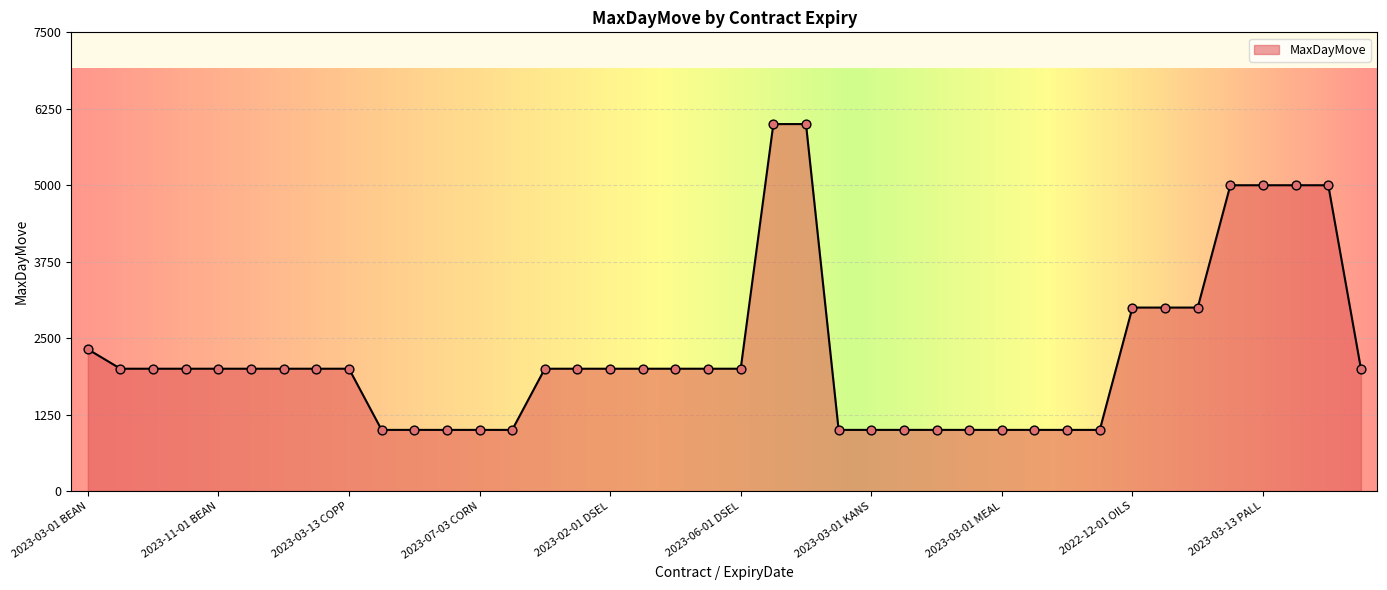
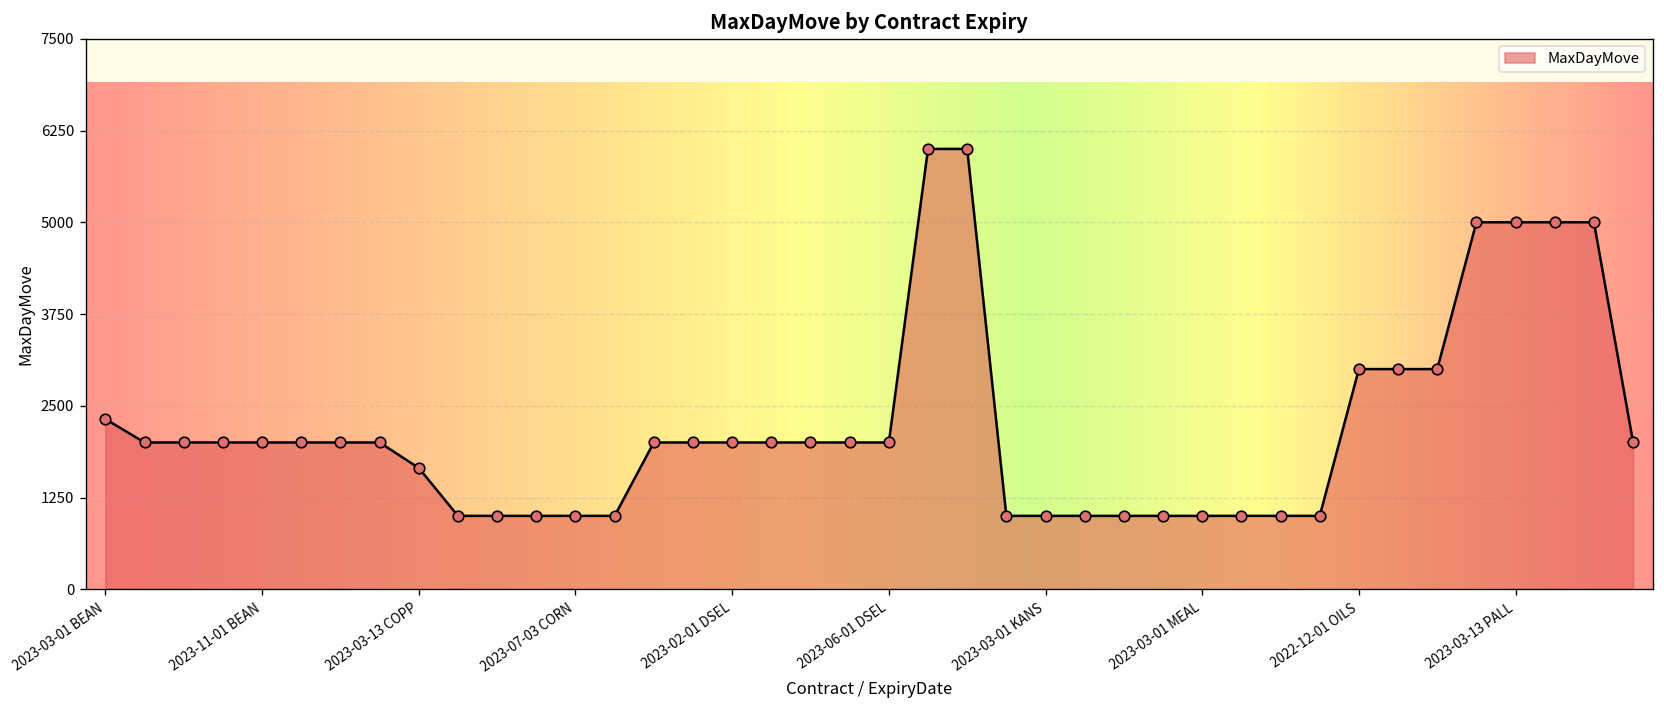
2023-03-13 COPP: 2000 -> 1700
